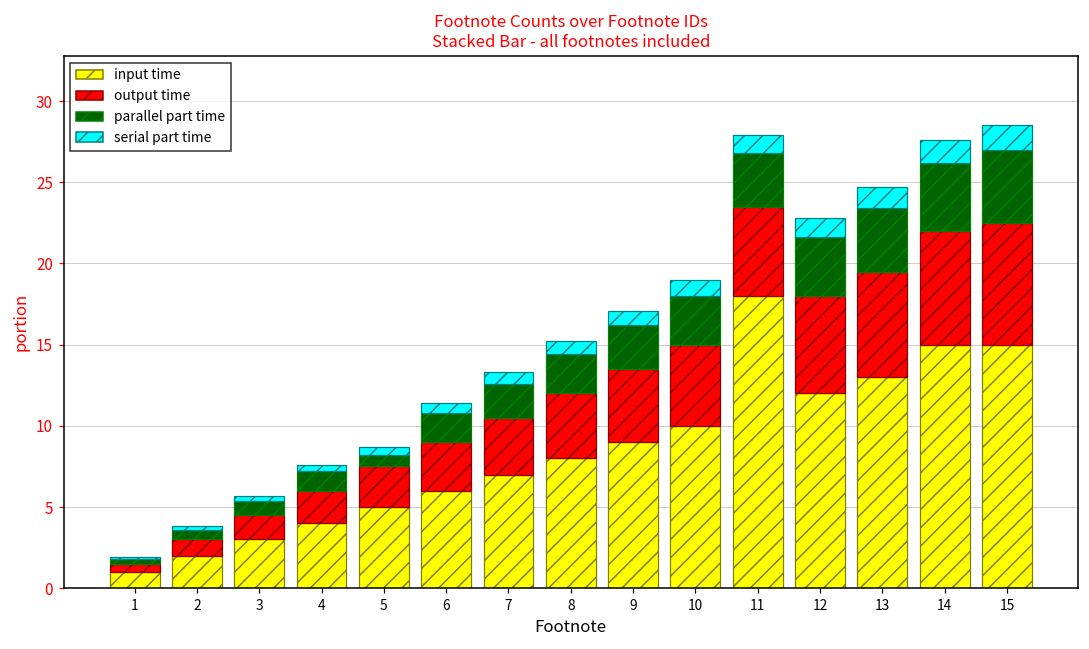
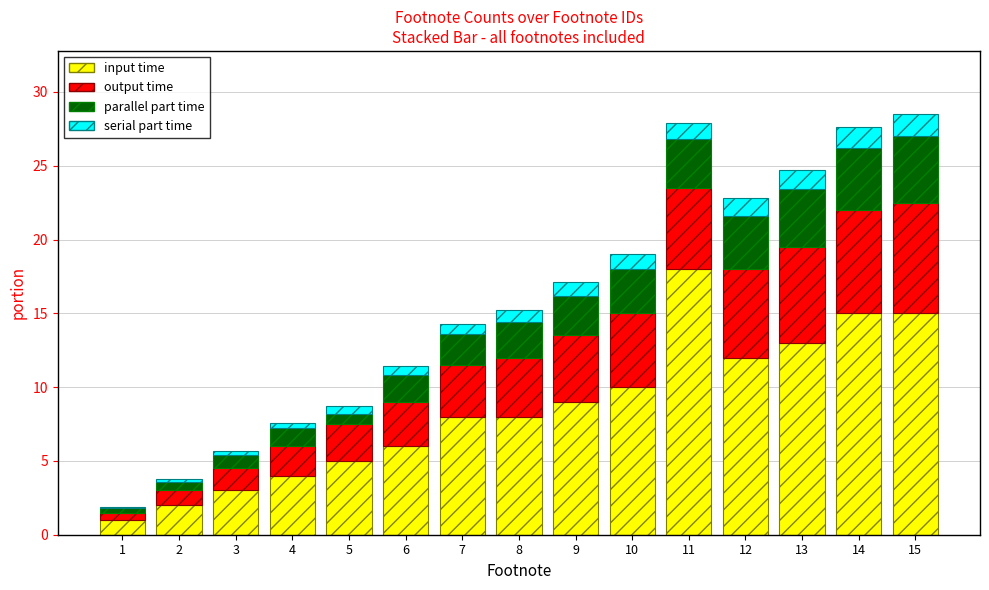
input time, 7: 7 -> 8
